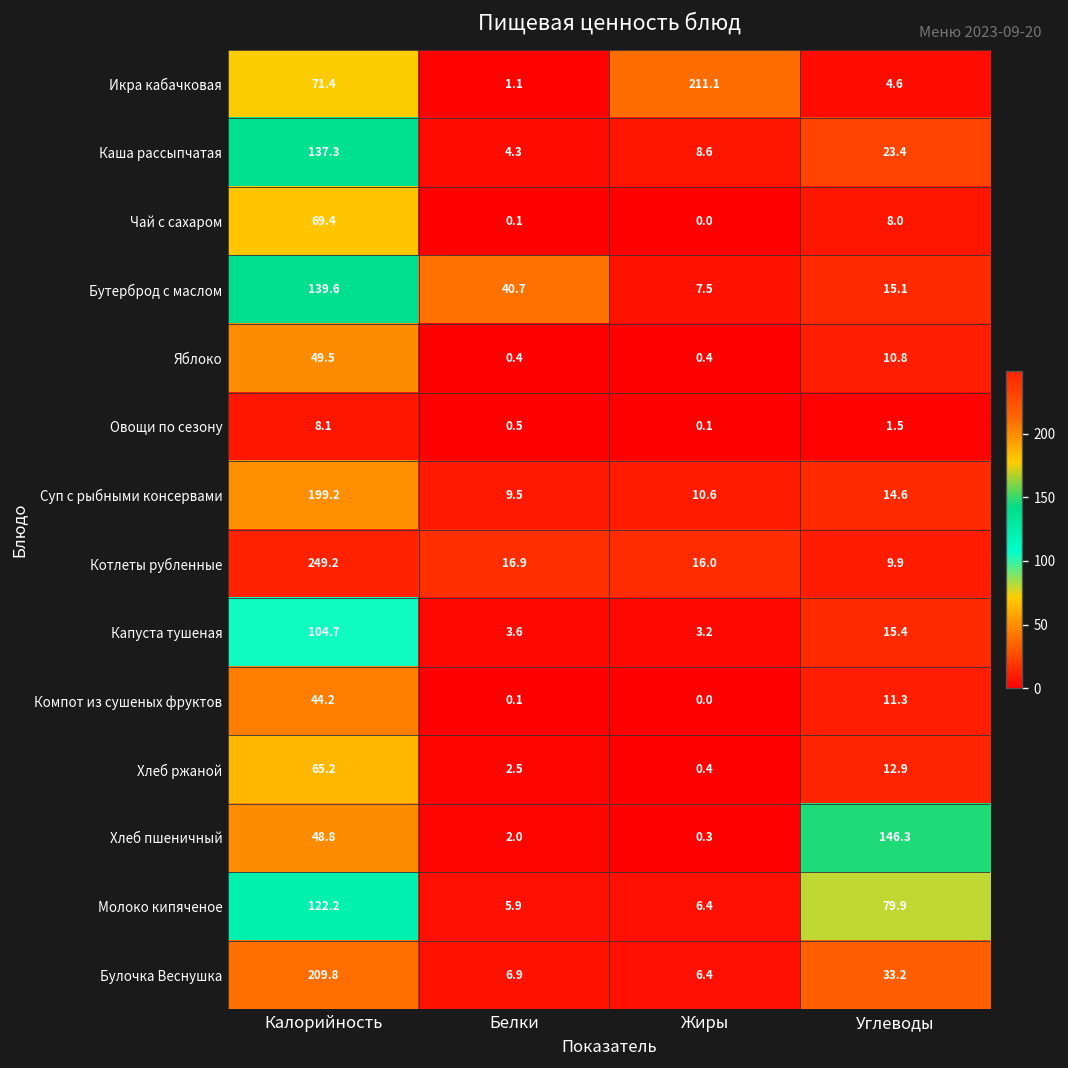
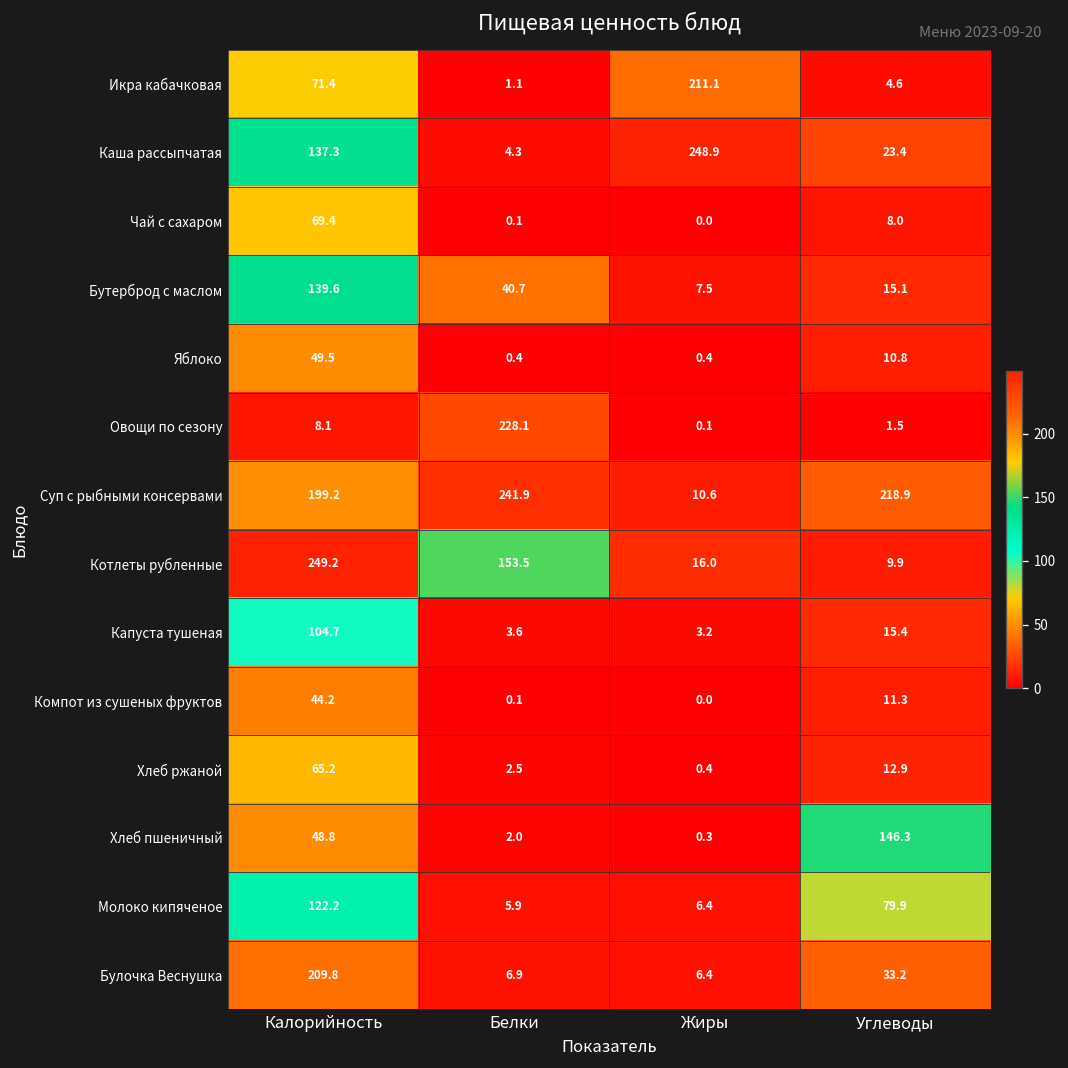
Каша рассыпчатая, Жиры: 8.6 -> 248.9
Овощи по сезону, Белки: 0.5 -> 228.1
Суп с рыбными консервами, Белки: 9.5 -> 241.9
Суп с рыбными консервами, Углеводы: 14.6 -> 218.9
Котлеты рубленные, Белки: 16.9 -> 153.5
